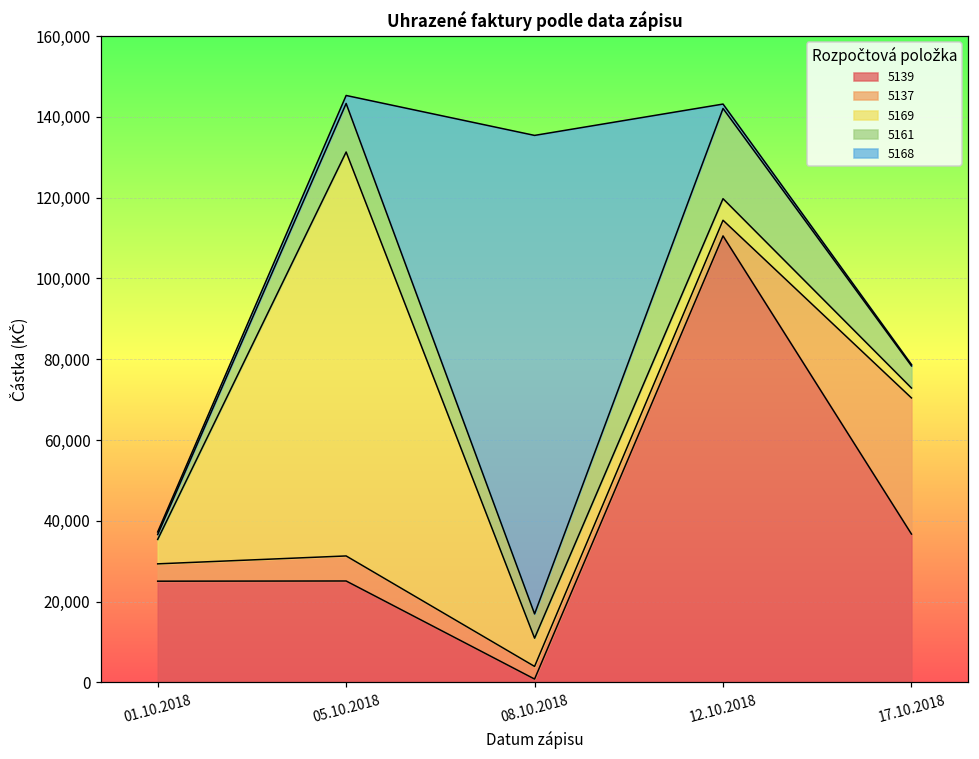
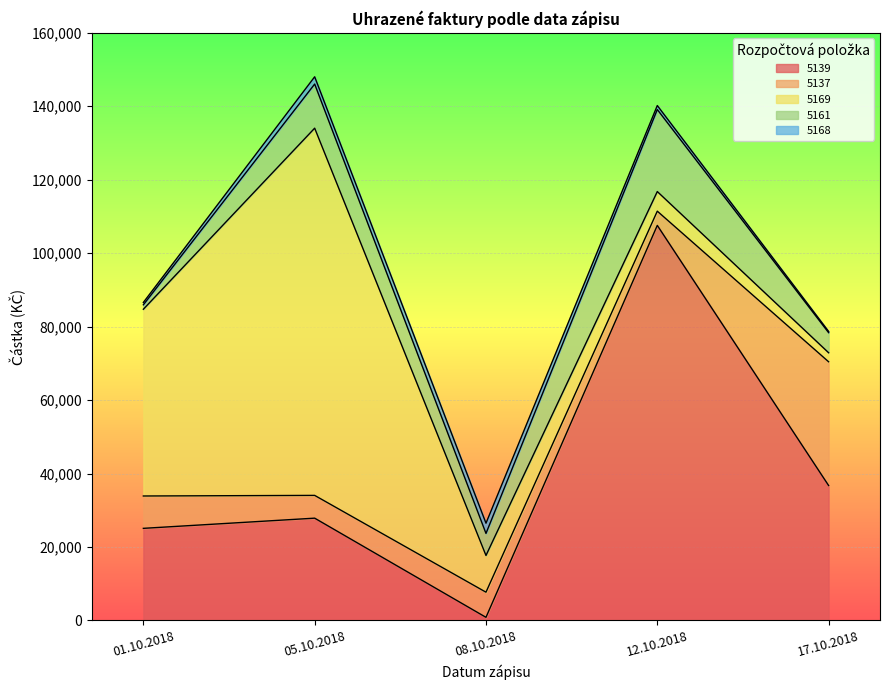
5137, 01.10.2018: 4,000 -> 9,000
5169, 01.10.2018: 6,000 -> 51,000
5139, 05.10.2018: 25,000 -> 28,000
5137, 08.10.2018: 3,000 -> 7,000
5169, 08.10.2018: 7,000 -> 10,000
5168, 08.10.2018: 118,000 -> 3,000
5139, 12.10.2018: 111,000 -> 108,000
